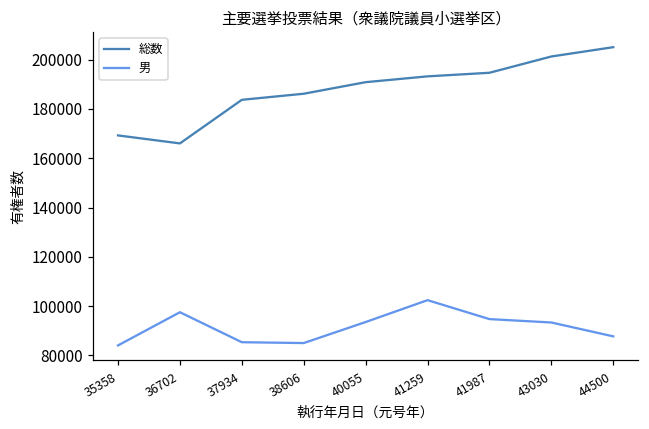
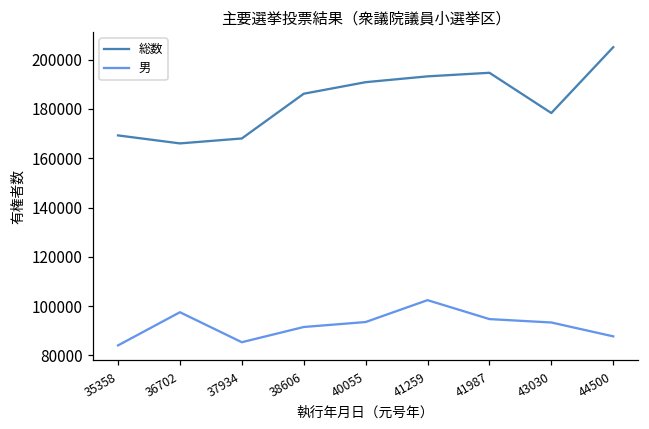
総数, 37934: 184000 -> 168000
男, 38606: 85000 -> 92000
総数, 43030: 201000 -> 178000
